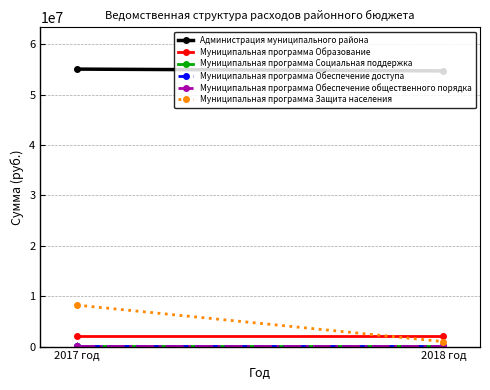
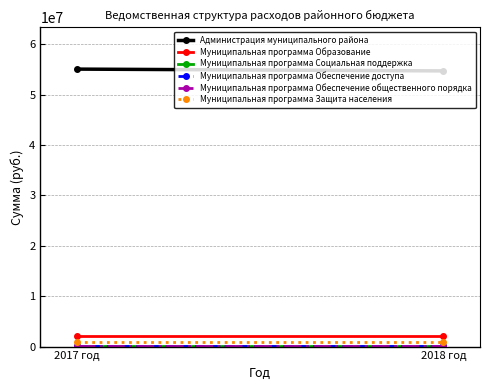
Муниципальная программа Защита населения, 2017 год: 8000000 -> 1000000
